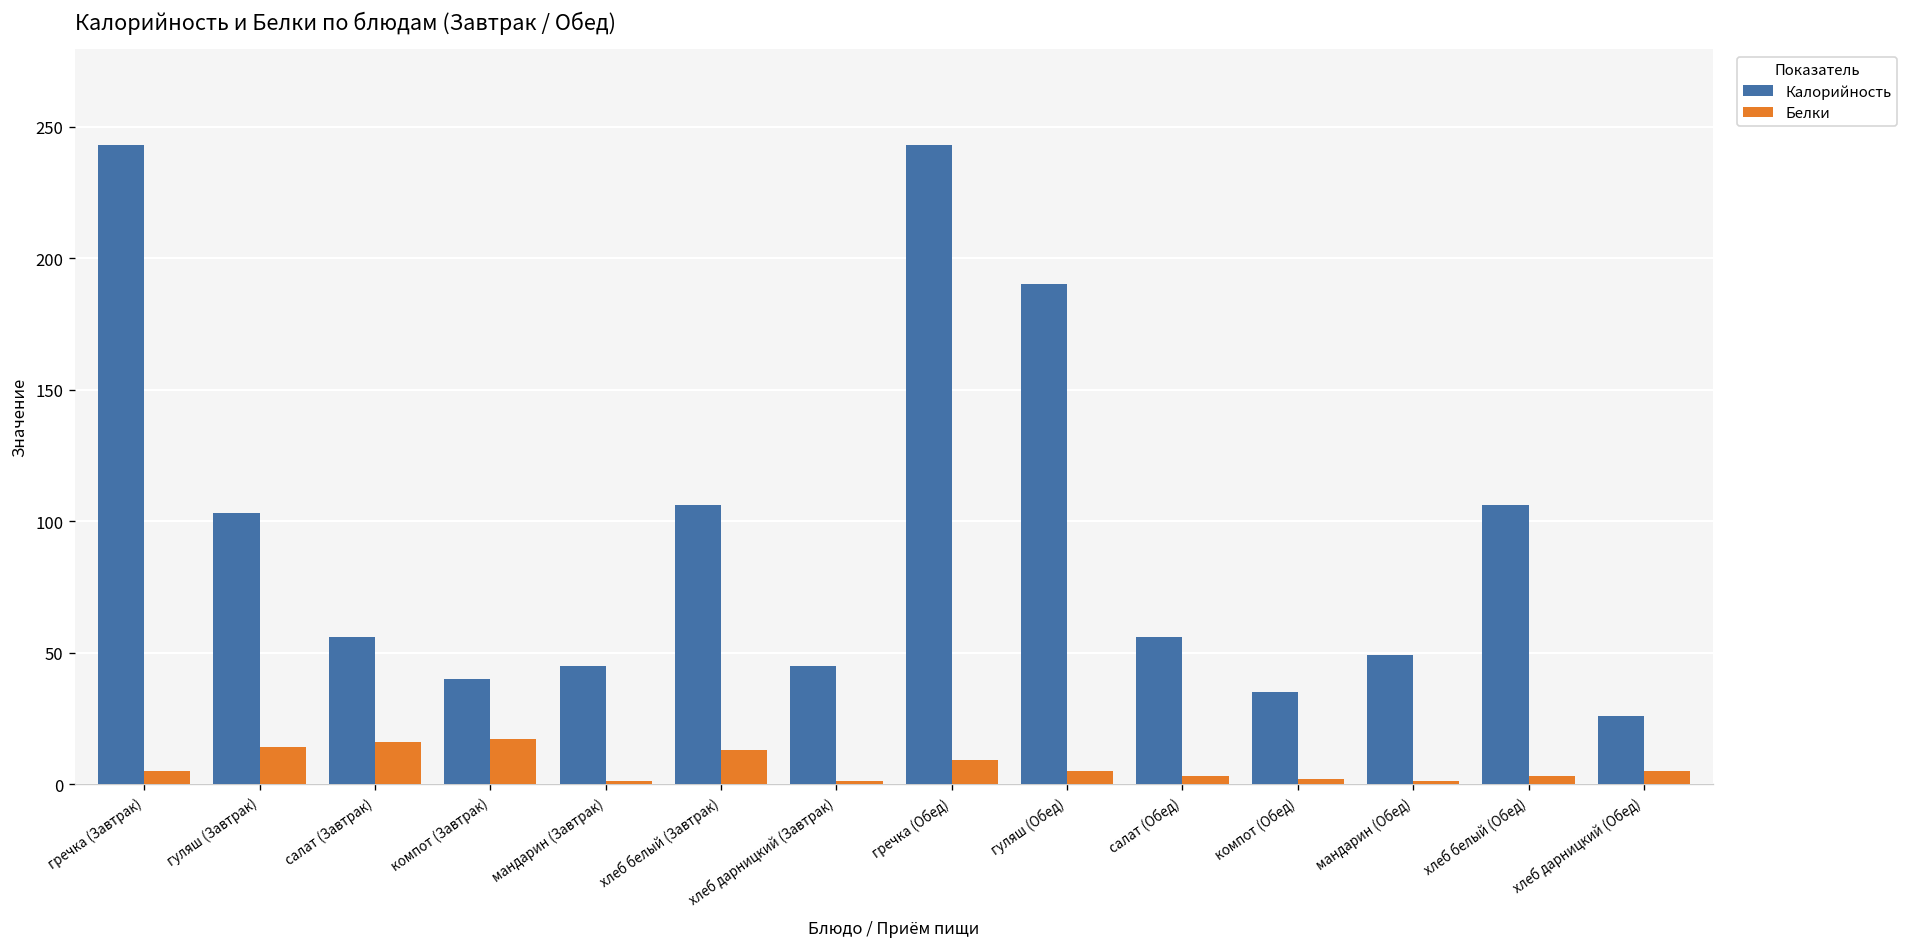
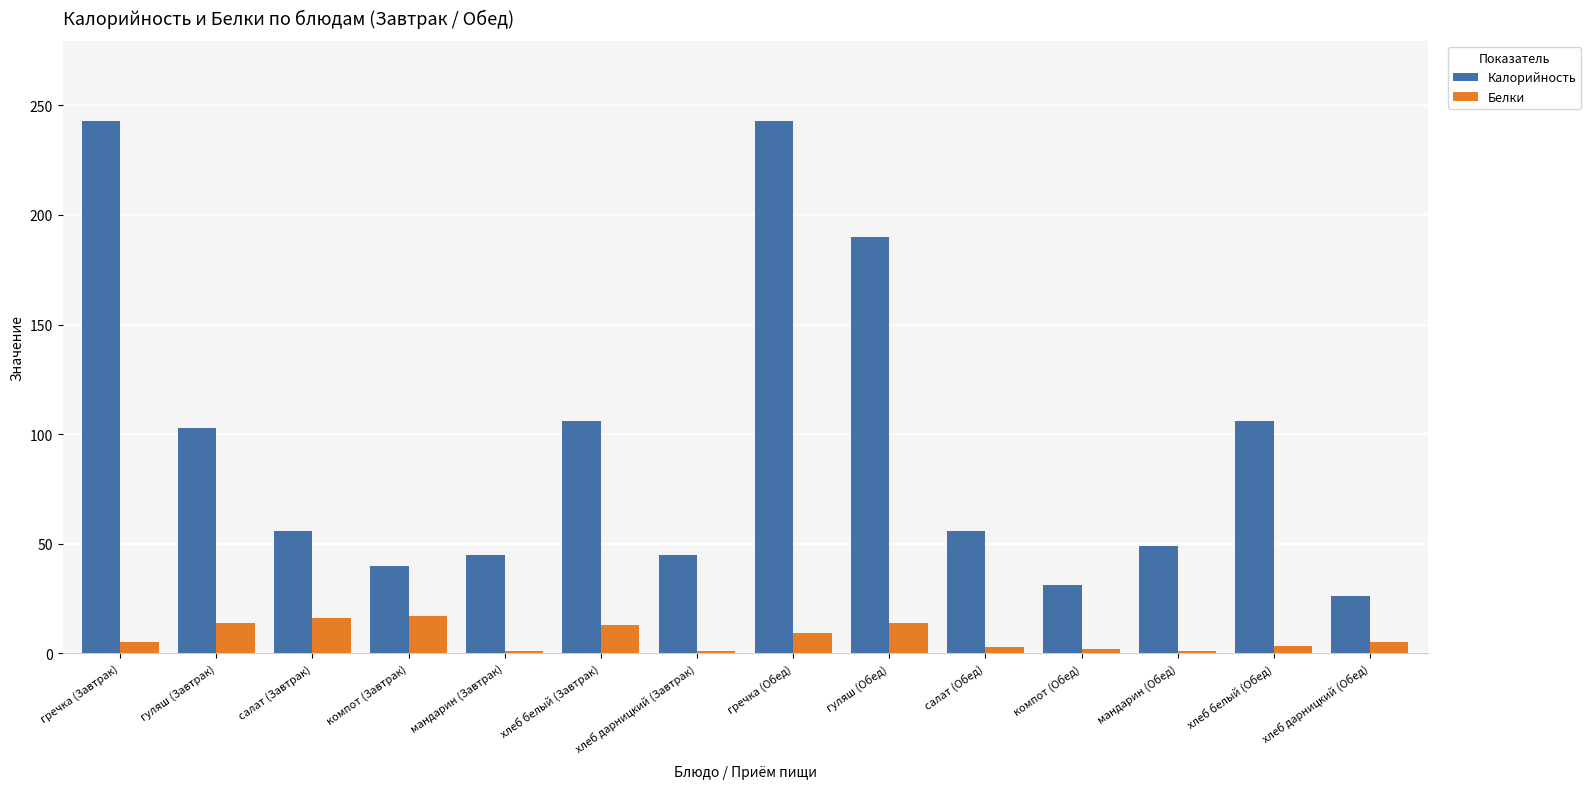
Белки, гуляш (Обед): 5 -> 14
Калорийность, компот (Обед): 35 -> 31
